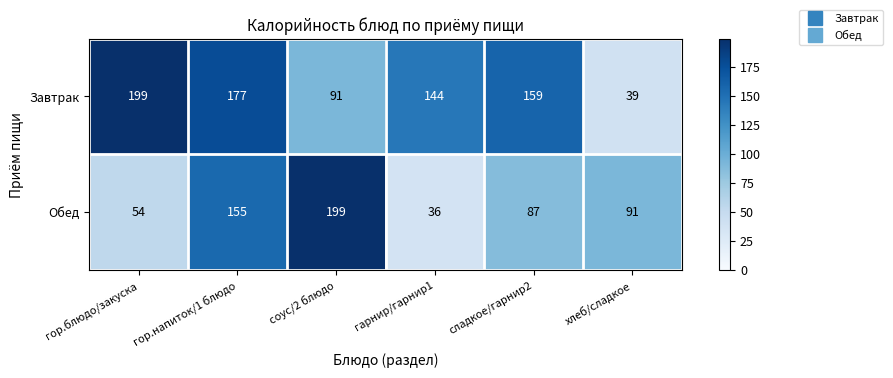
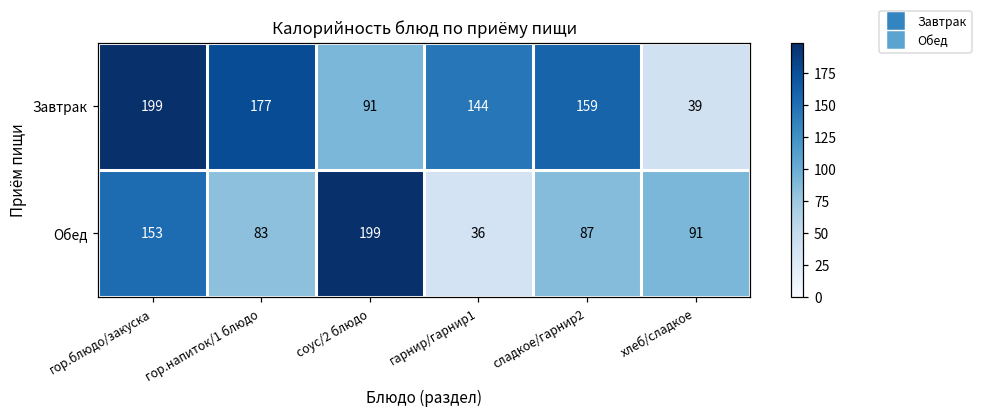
Обед, гор.блюдо/закуска: 54 -> 153
Обед, гор.напиток/1 блюдо: 155 -> 83
